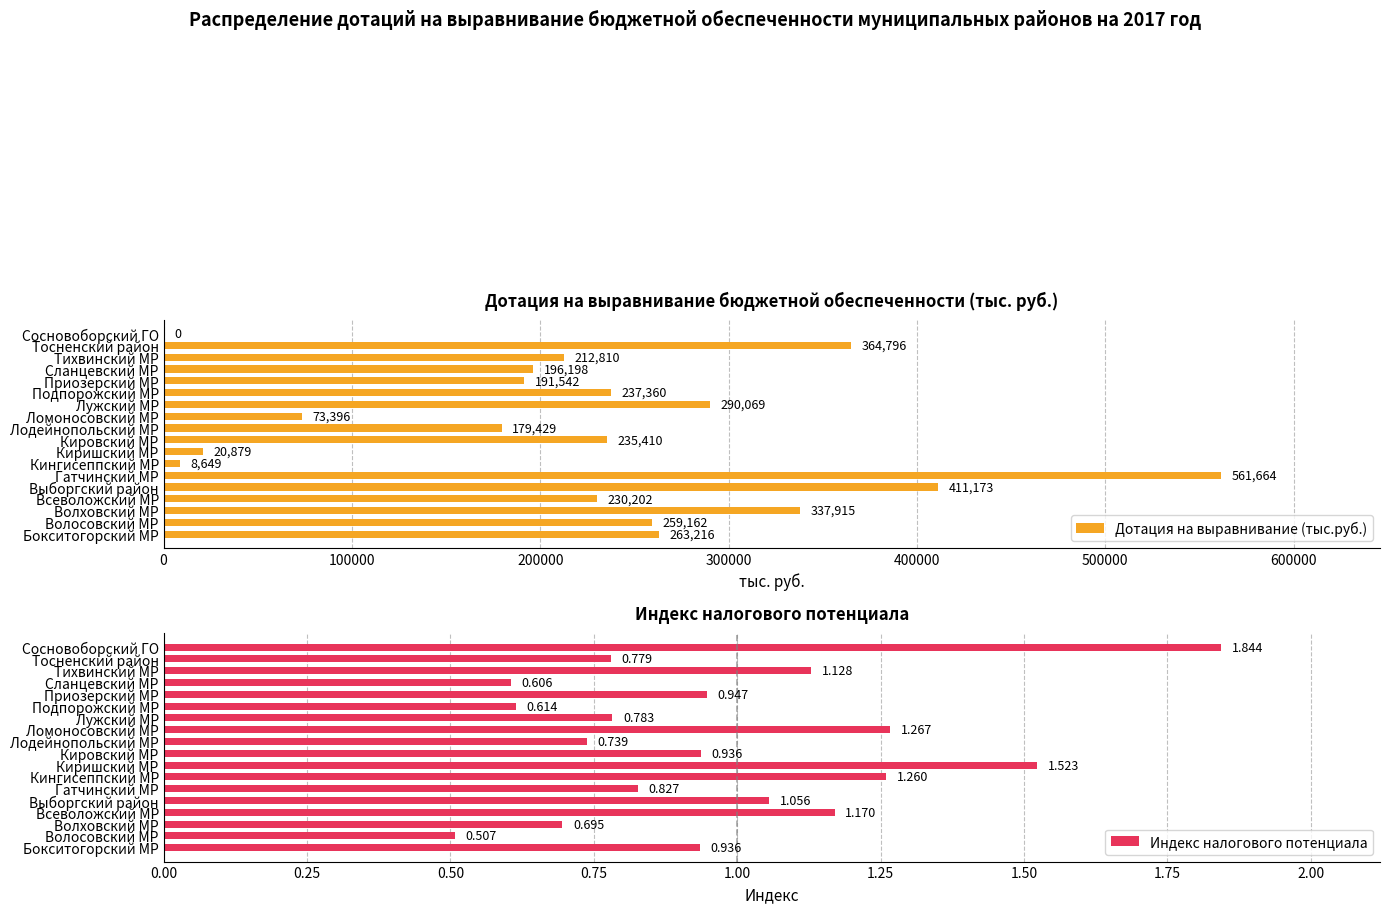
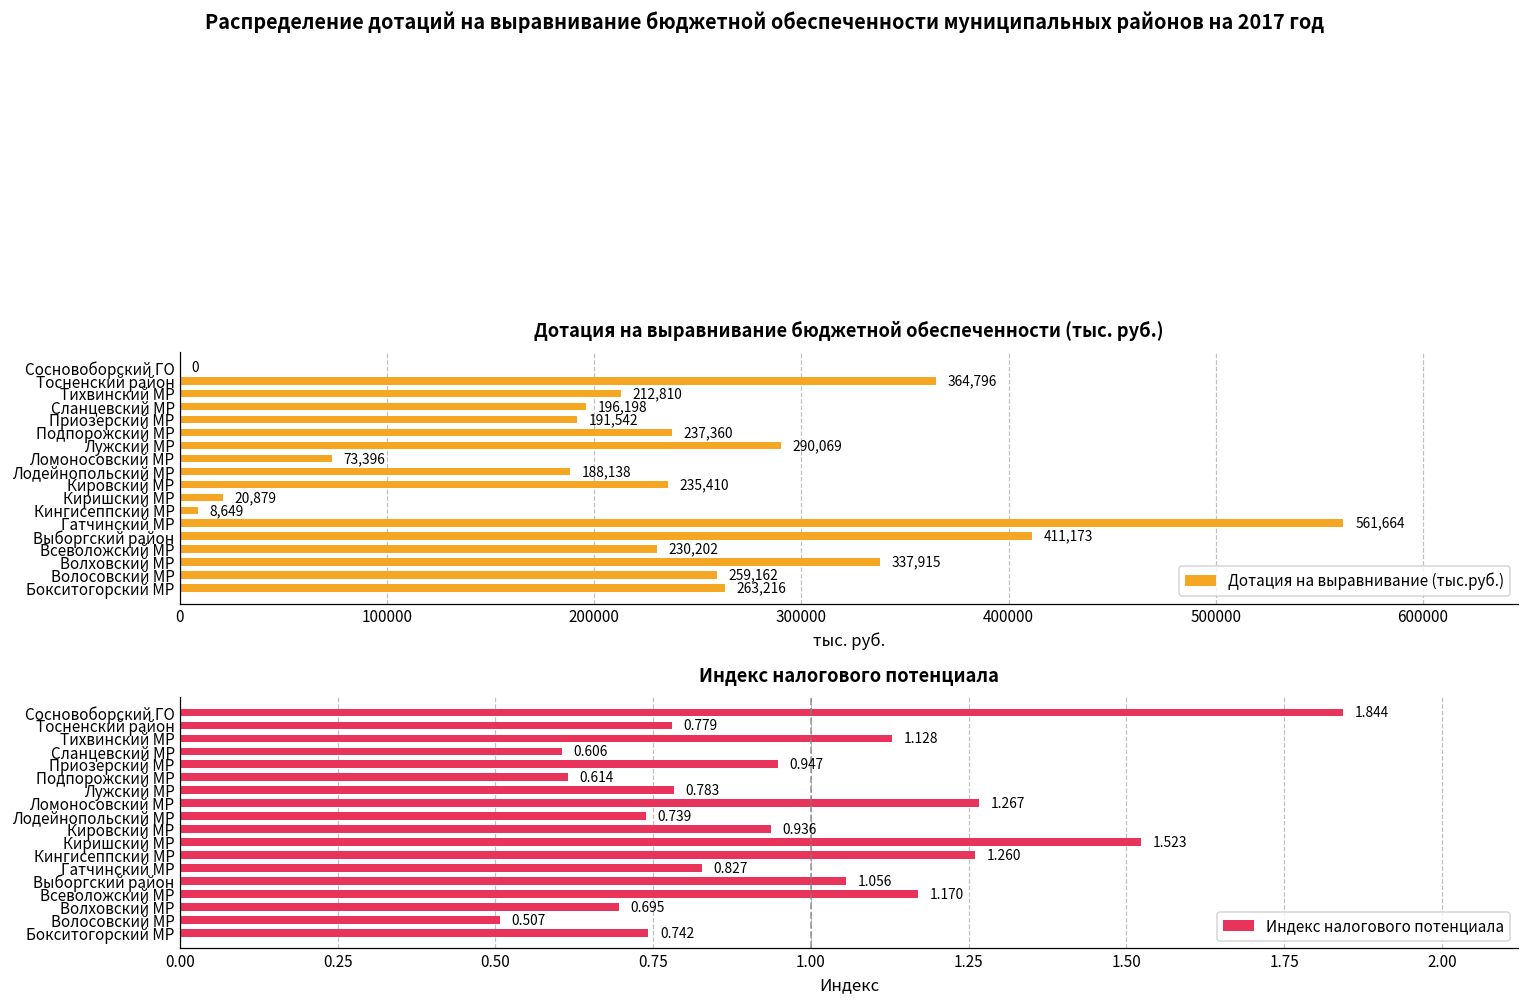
Дотация на выравнивание бюджетной обеспеченности (тыс. руб.), Лодейнопольский МР: 179,429 -> 188,138
Индекс налогового потенциала, Бокситогорский МР: 0.936 -> 0.742
